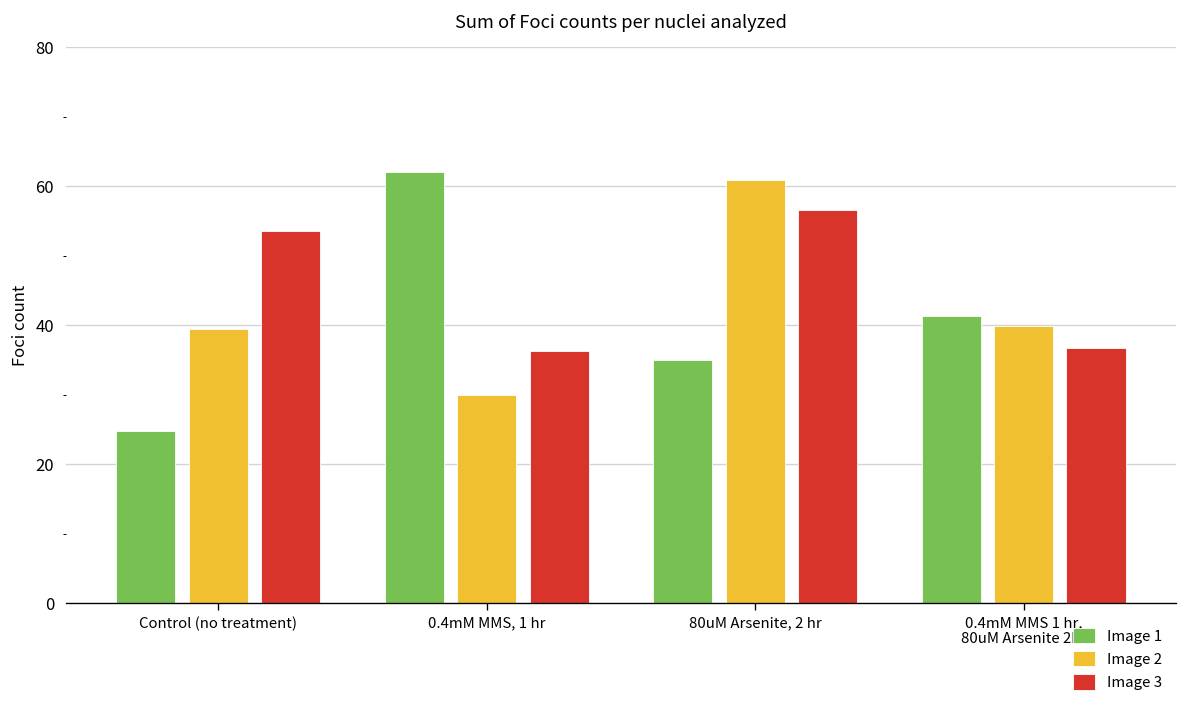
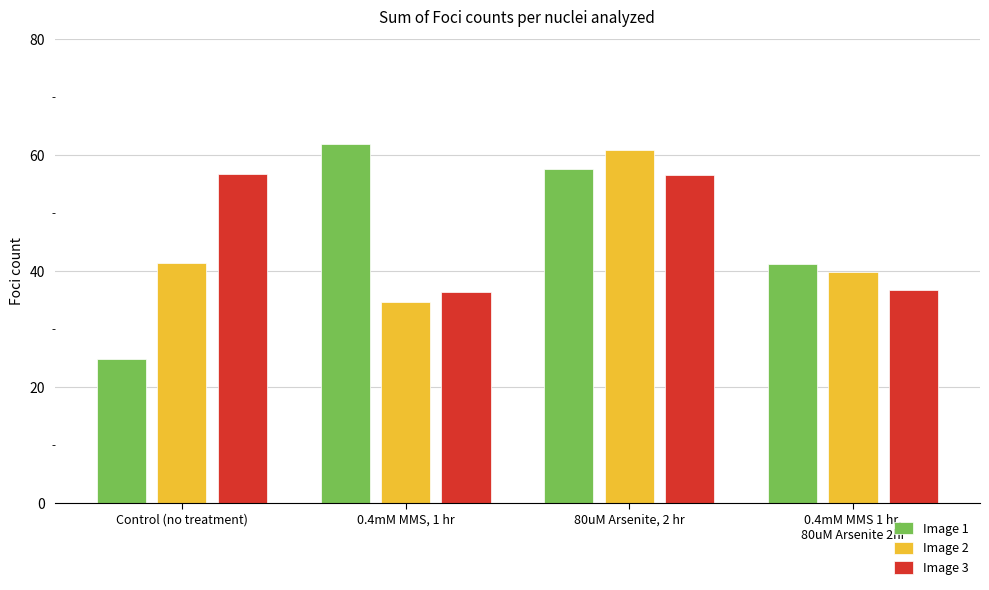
Image 2, Control (no treatment): 40 -> 41
Image 3, Control (no treatment): 54 -> 57
Image 2, 0.4mM MMS, 1 hr: 30 -> 35
Image 1, 80uM Arsenite, 2 hr: 35 -> 58
